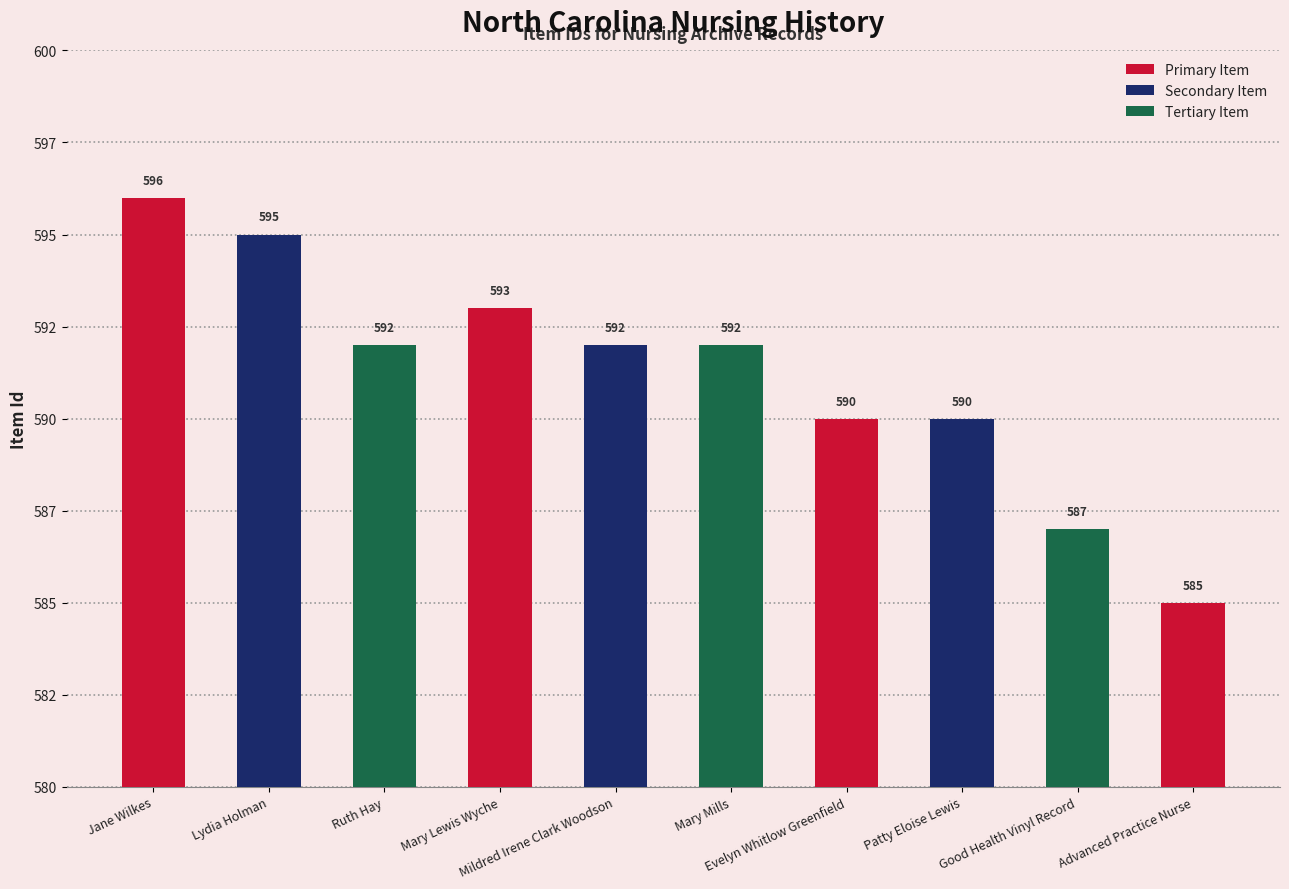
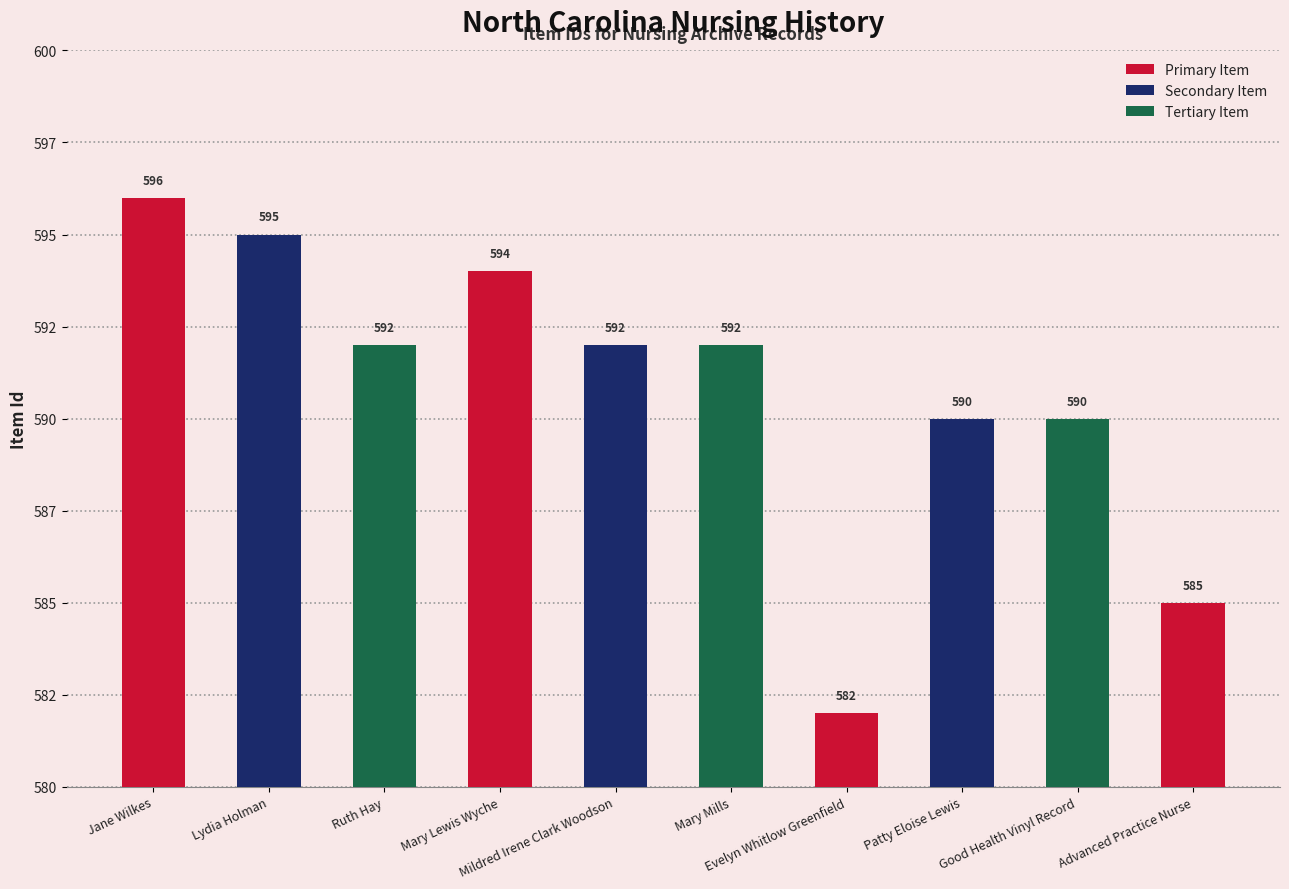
Mary Lewis Wyche: 593 -> 594
Evelyn Whitlow Greenfield: 590 -> 582
Good Health Vinyl Record: 587 -> 590
